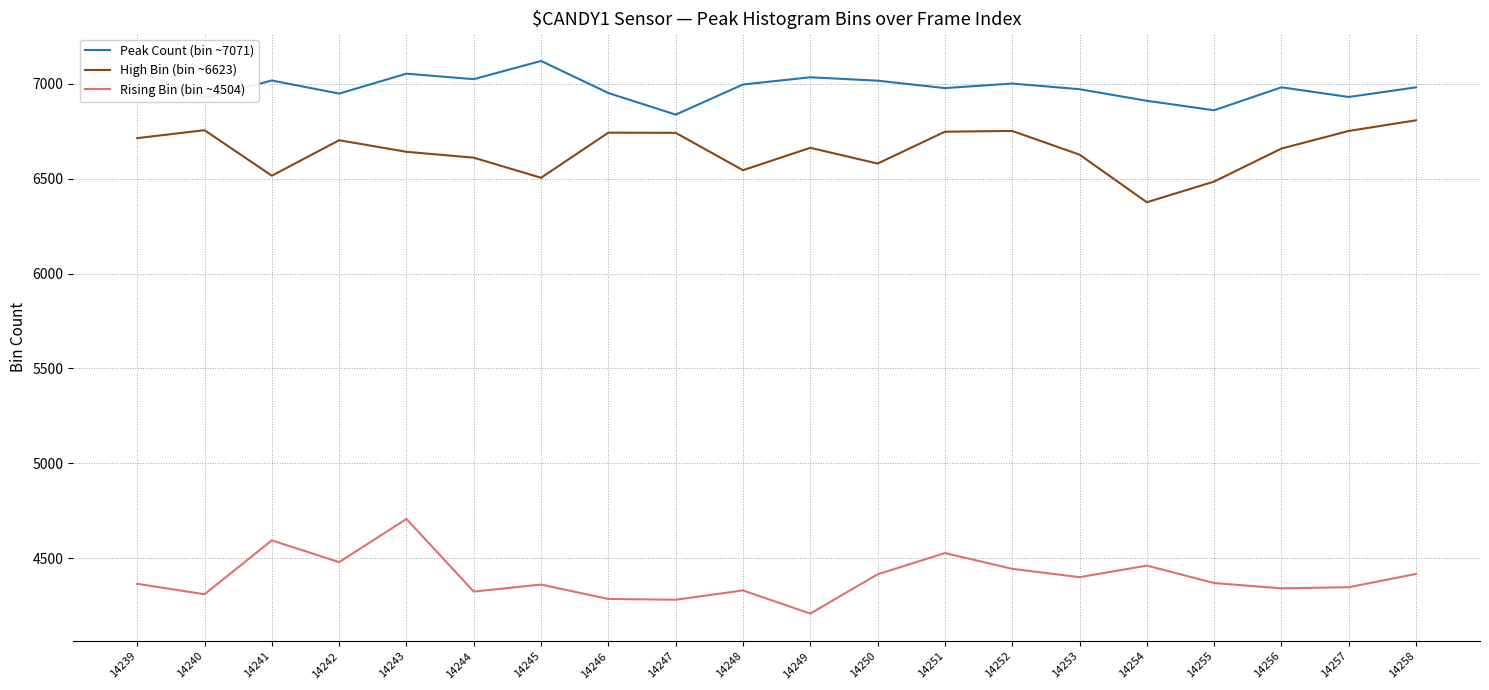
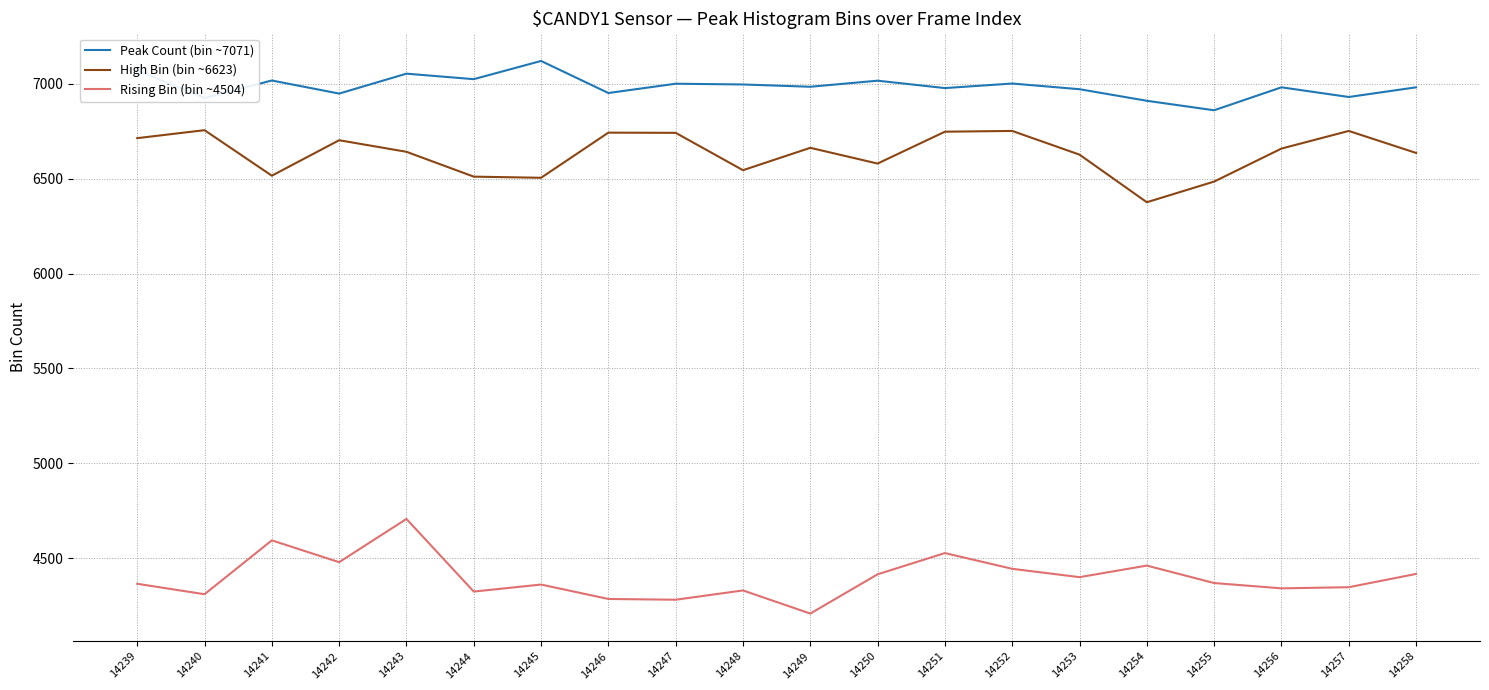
High Bin (bin ~6623), 14244: 6610 -> 6510
Peak Count (bin ~7071), 14247: 6840 -> 7000
Peak Count (bin ~7071), 14249: 7040 -> 6990
High Bin (bin ~6623), 14258: 6810 -> 6640
